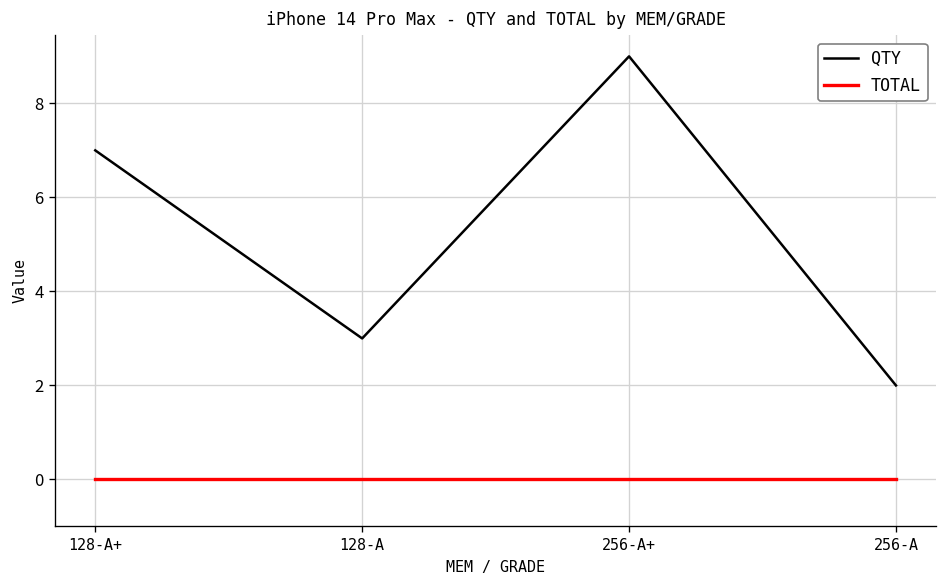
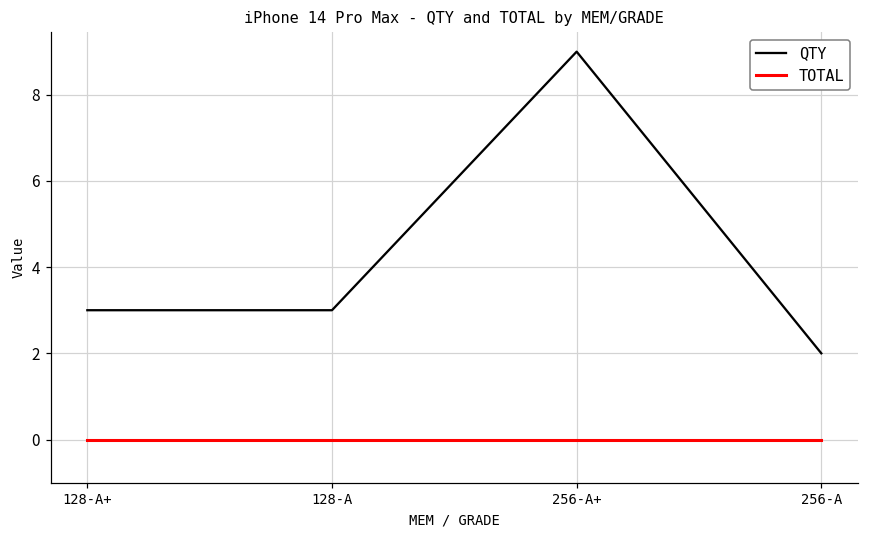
QTY, 128-A+: 7 -> 3
